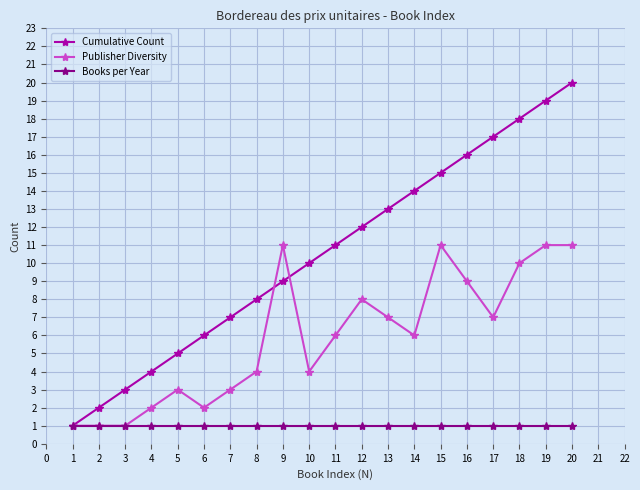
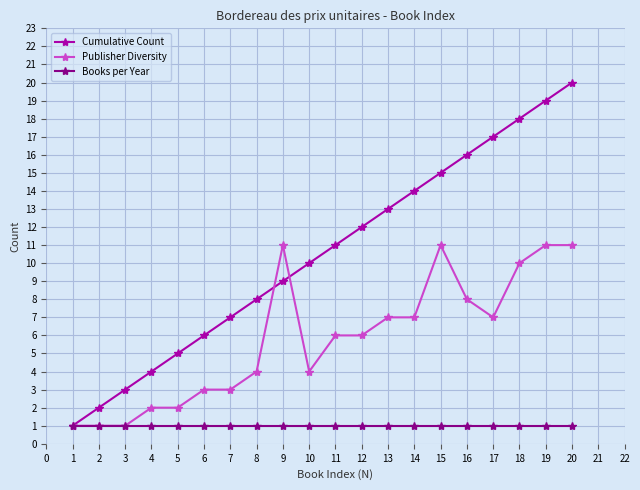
Publisher Diversity, 5: 3 -> 2
Publisher Diversity, 6: 2 -> 3
Publisher Diversity, 12: 8 -> 6
Publisher Diversity, 14: 6 -> 7
Publisher Diversity, 16: 9 -> 8
